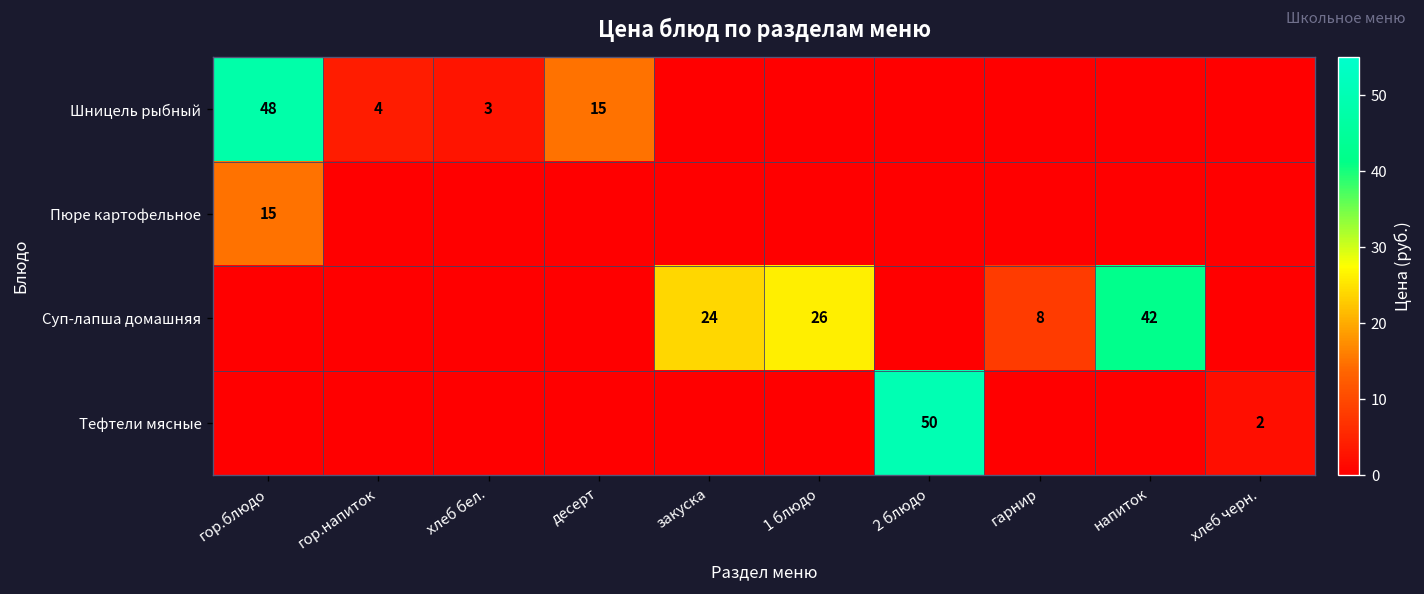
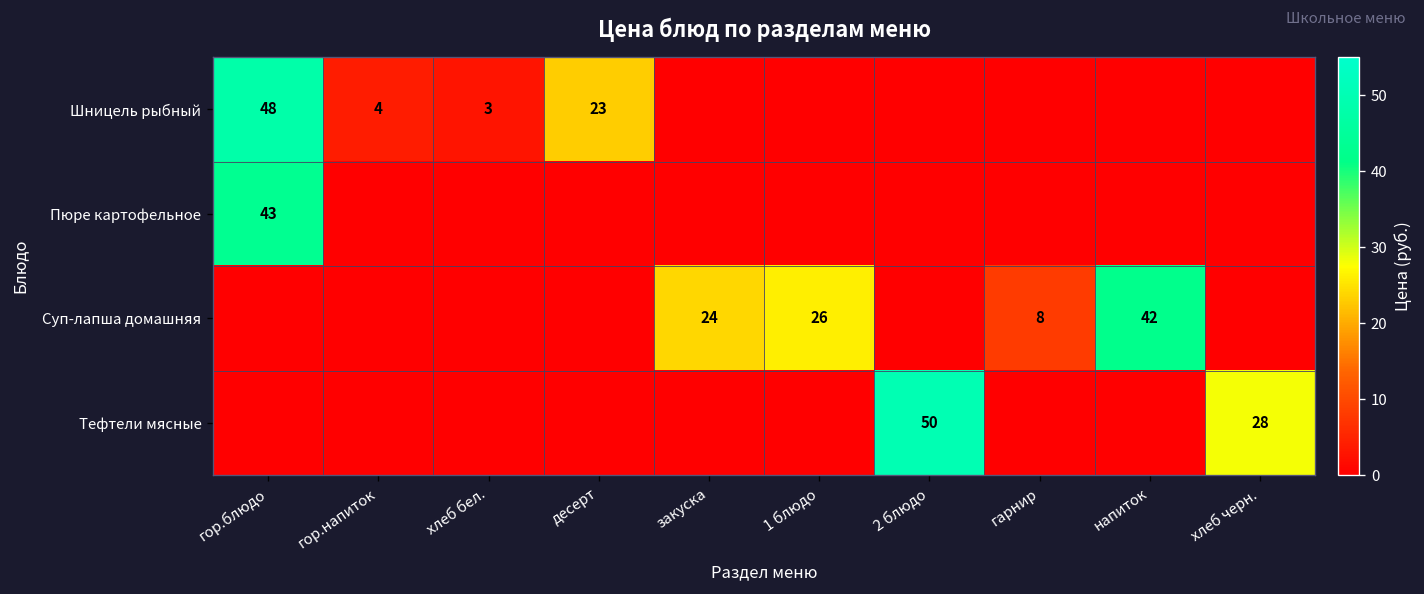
Шницель рыбный, десерт: 15 -> 23
Пюре картофельное, гор.блюдо: 15 -> 43
Тефтели мясные, хлеб черн.: 2 -> 28
